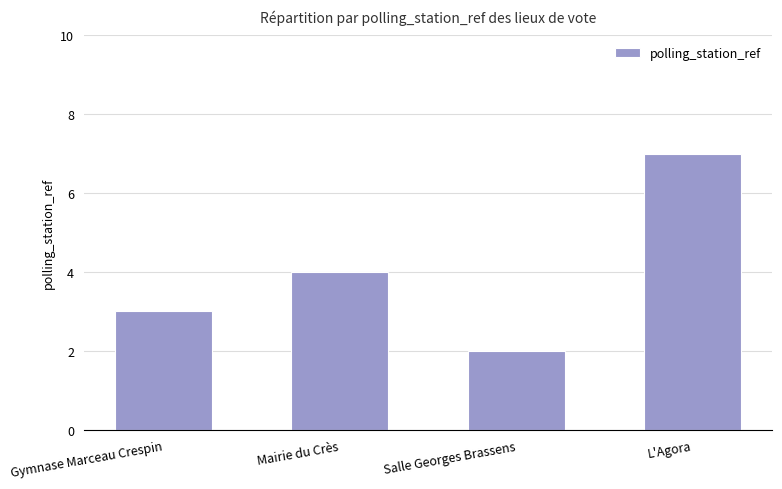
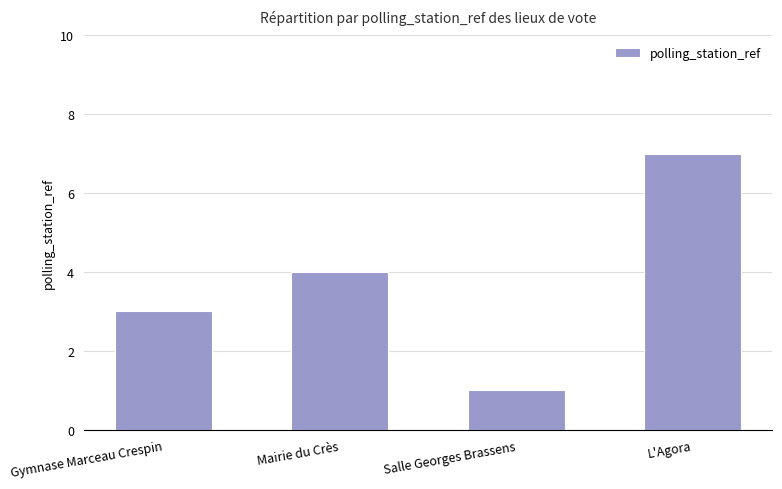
Salle Georges Brassens: 2 -> 1
